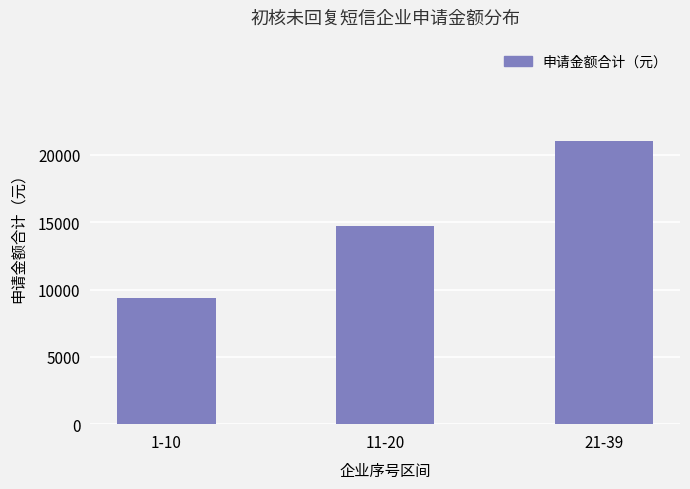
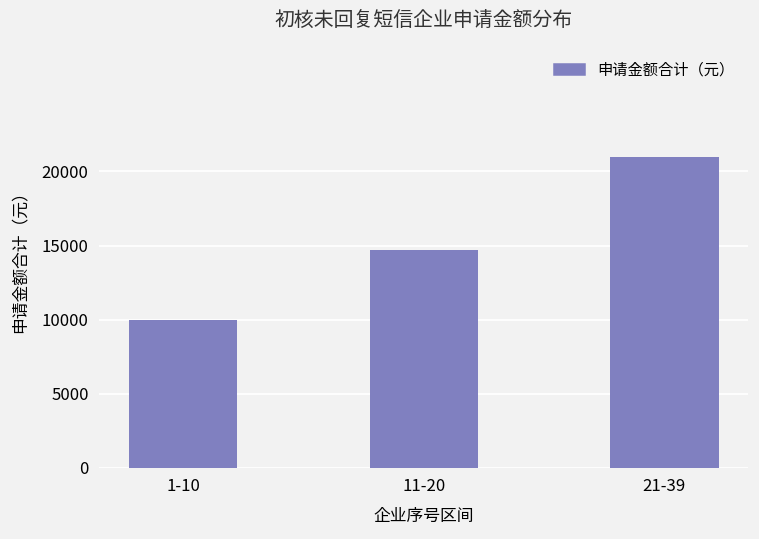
1-10: 9400 -> 10000
